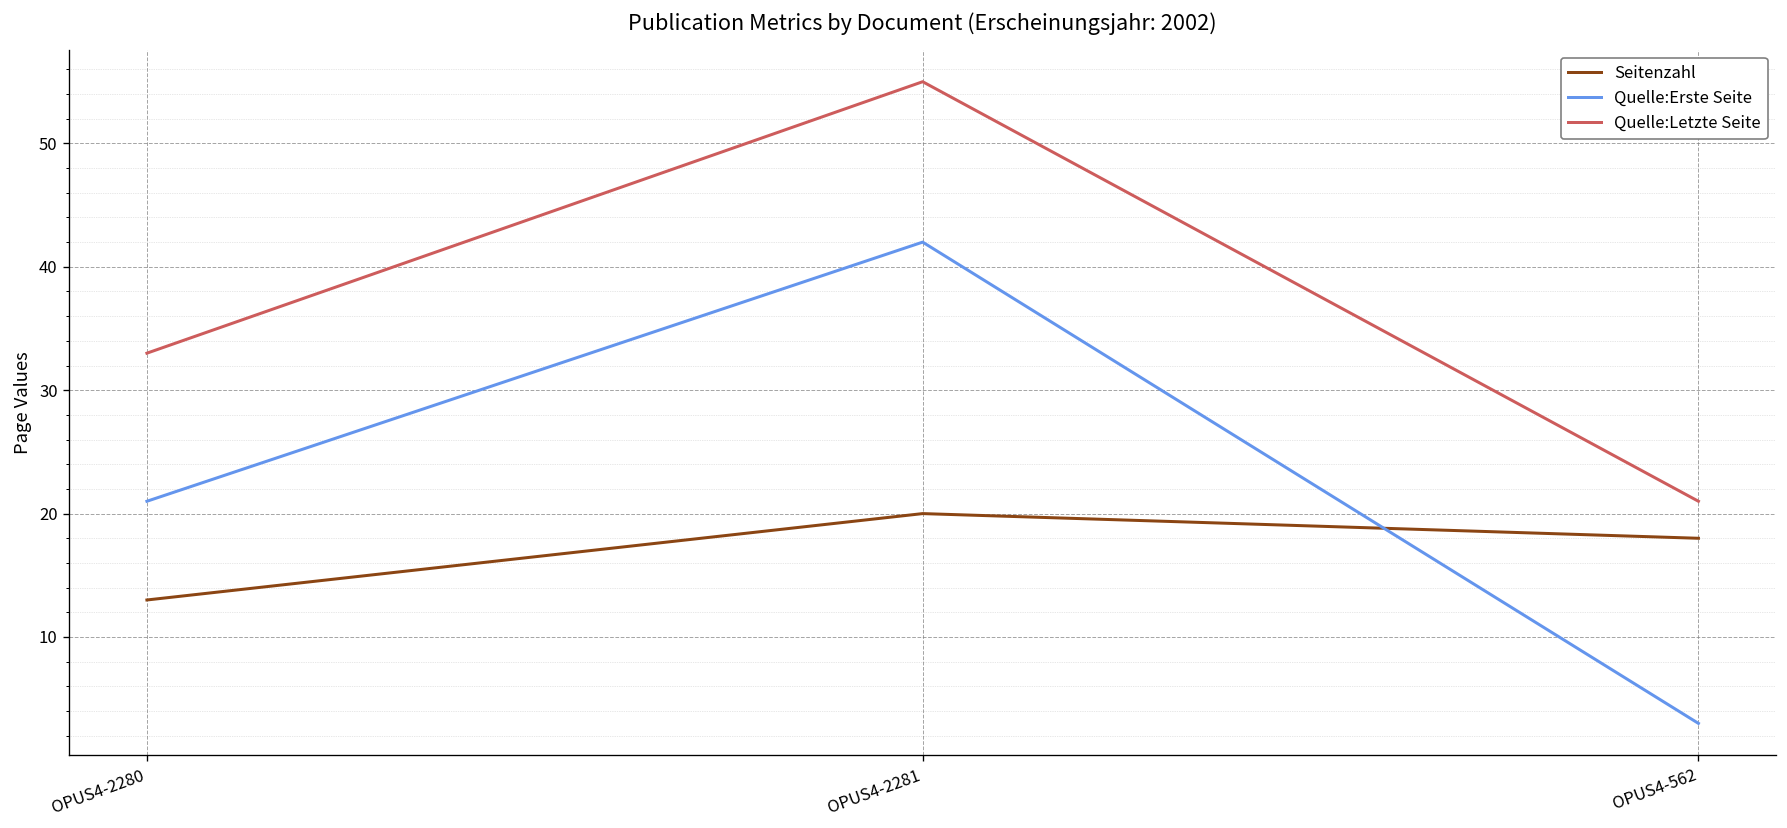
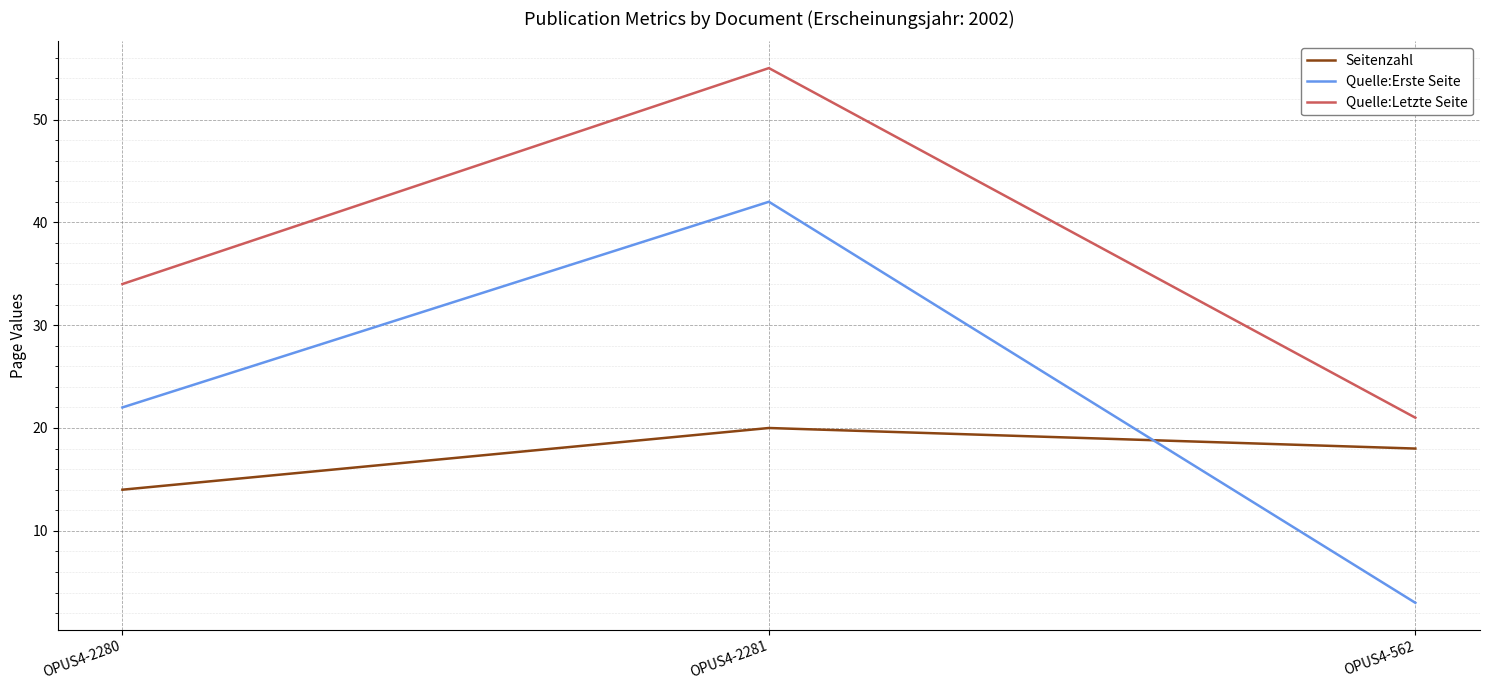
Seitenzahl, OPUS4-2280: 13 -> 14
Quelle:Erste Seite, OPUS4-2280: 21 -> 22
Quelle:Letzte Seite, OPUS4-2280: 33 -> 34
